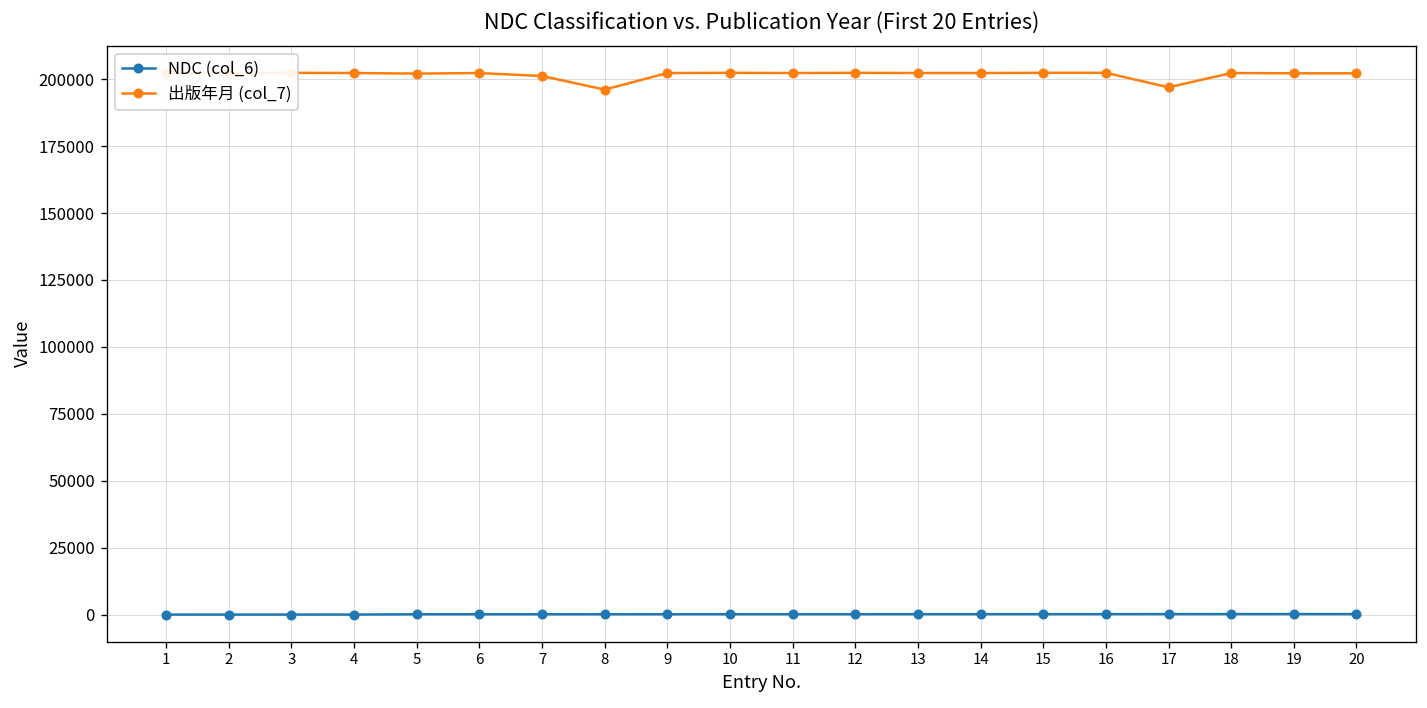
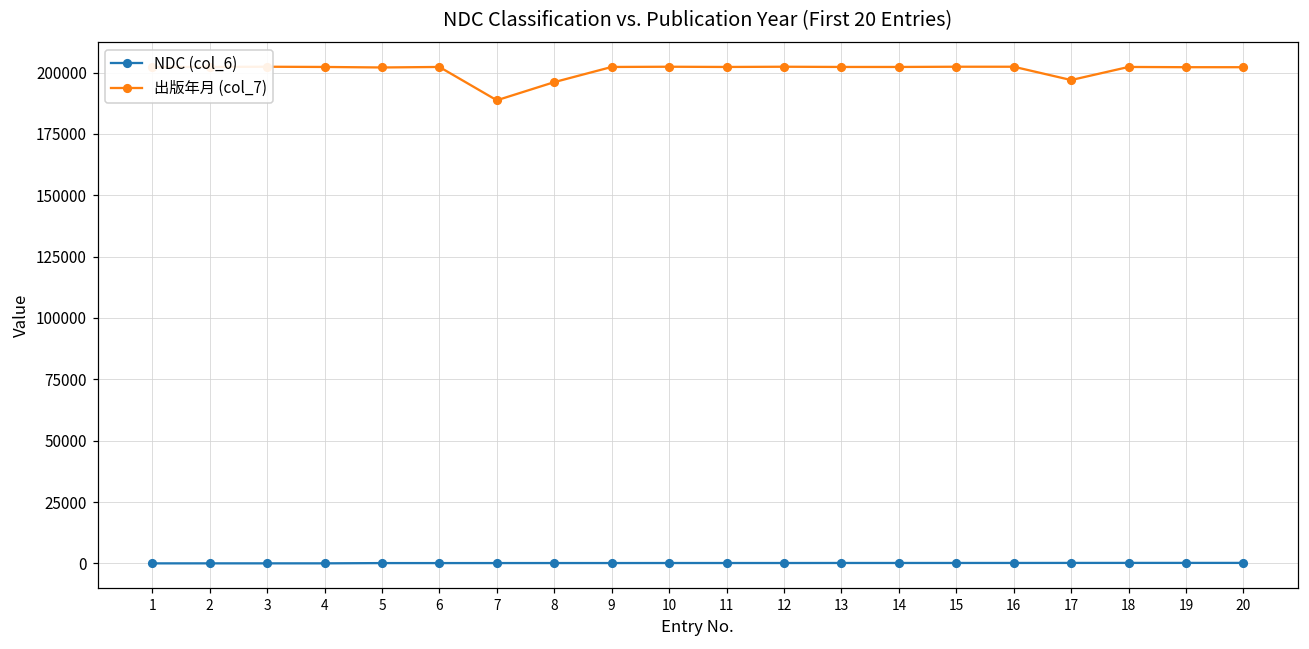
出版年月 (col_7), 7: 201000 -> 189000
